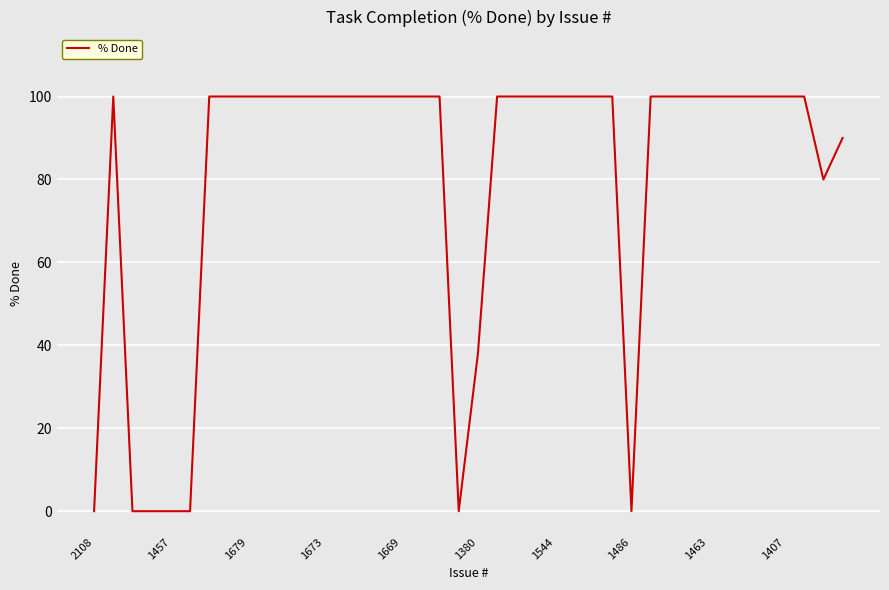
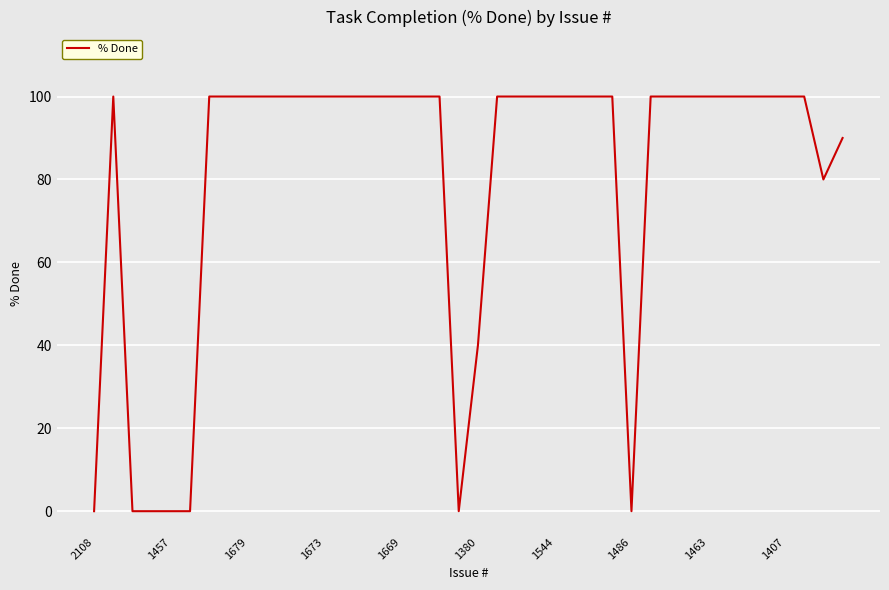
1380: 38 -> 40
